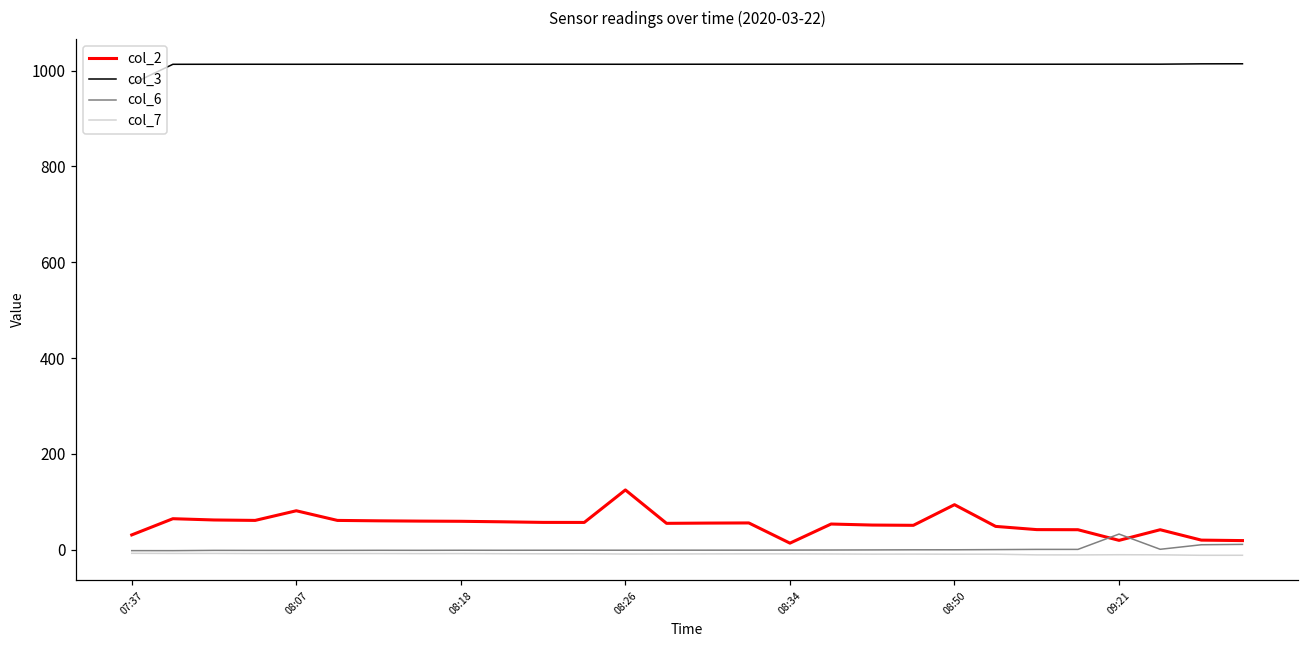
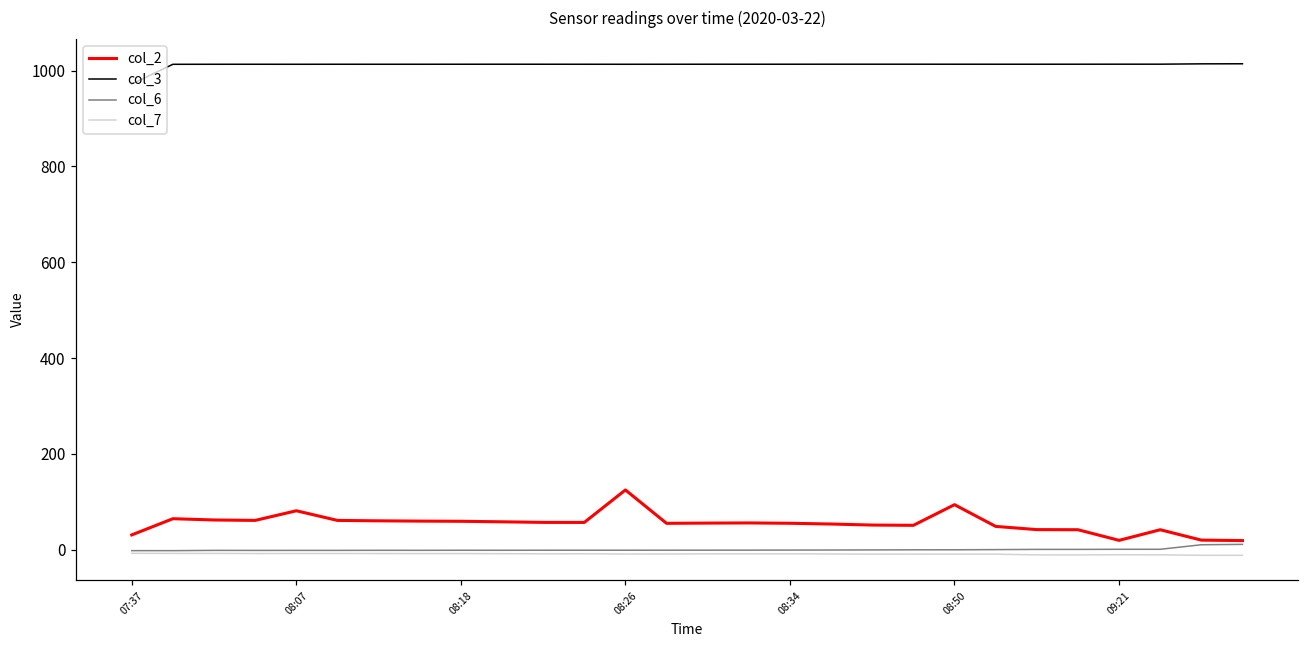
col_2, 08:34: 10 -> 60
col_6, 09:21: 30 -> 0
